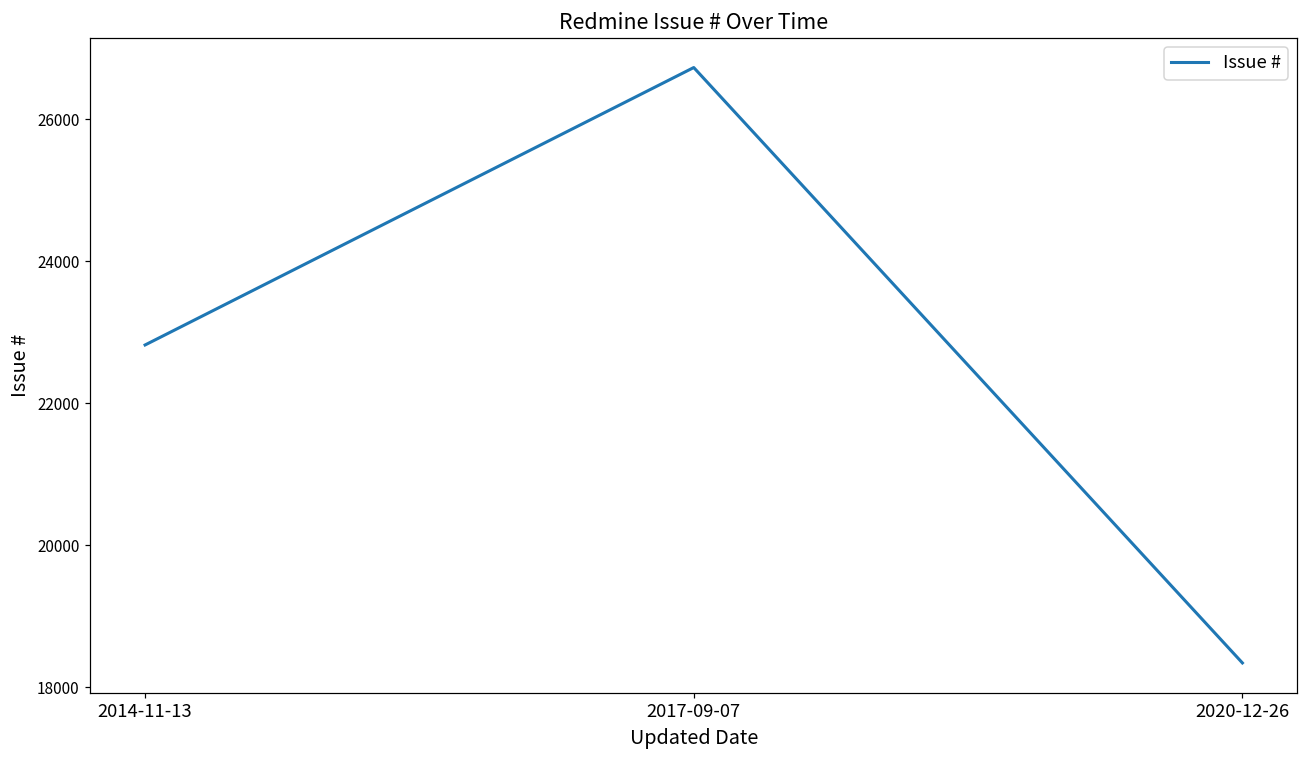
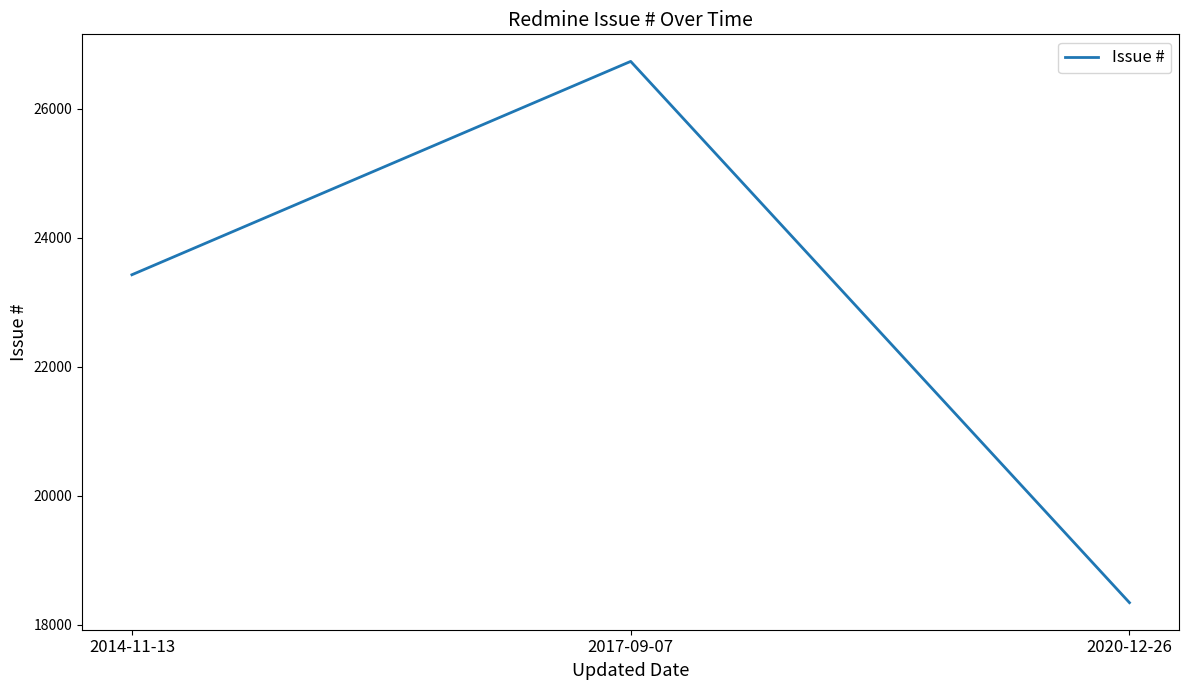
2014-11-13: 22800 -> 23400
